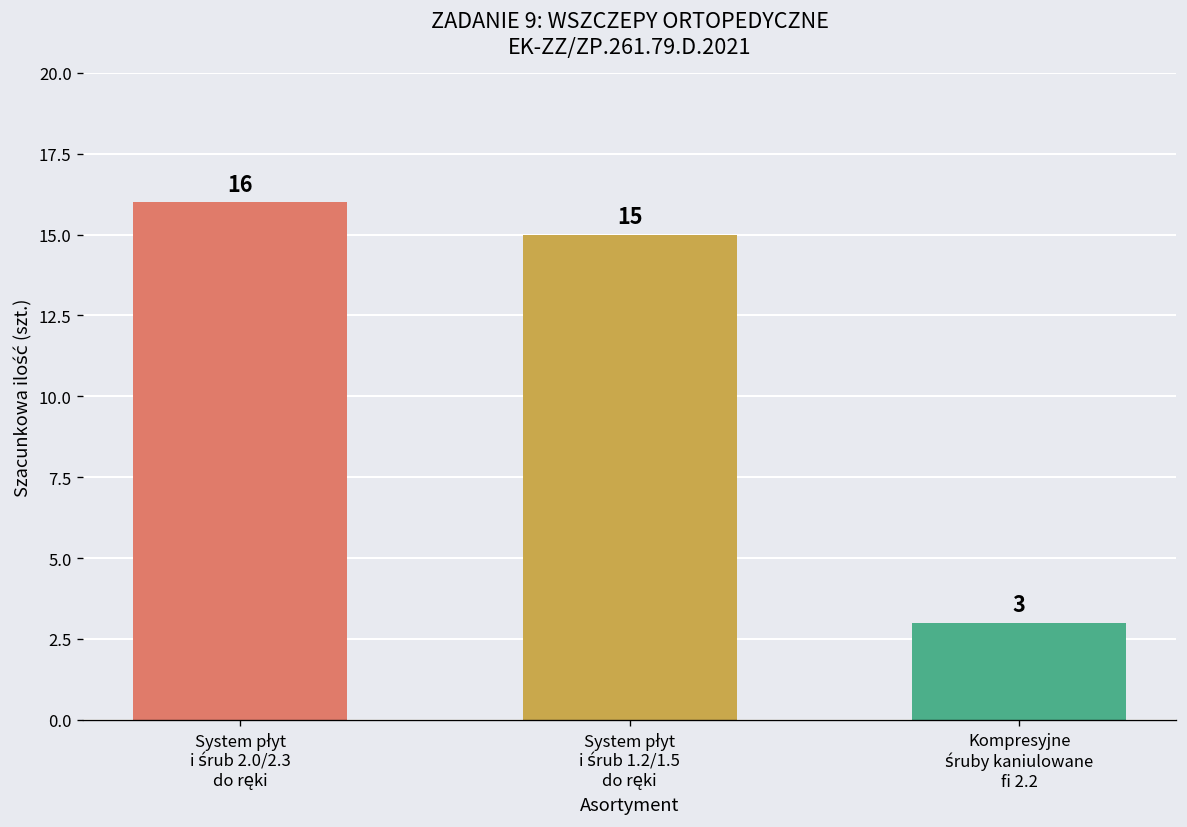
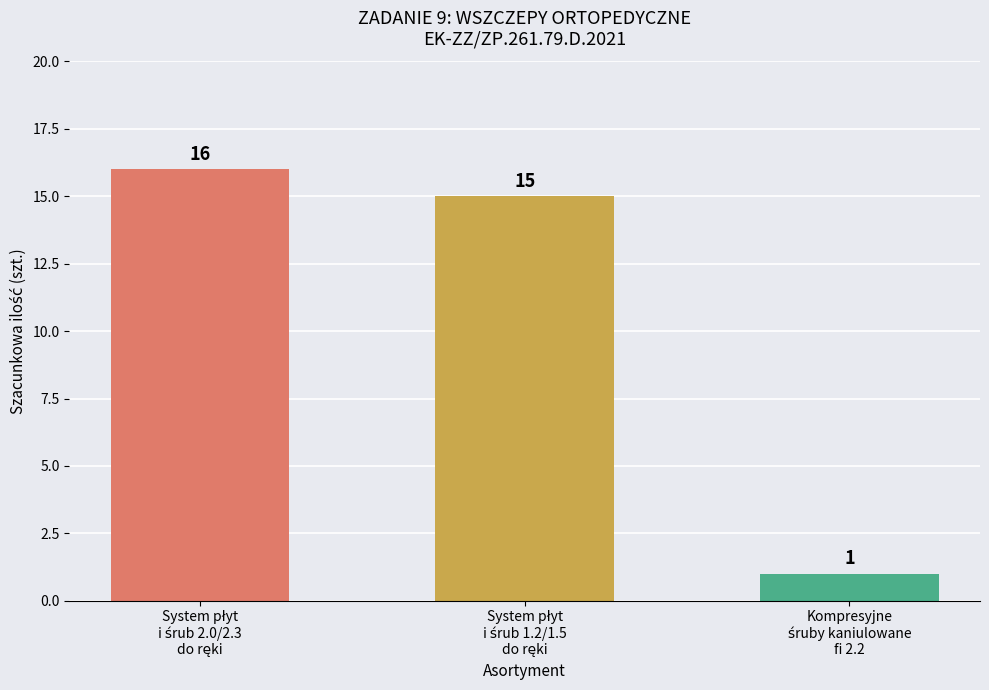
Kompresyjne śruby kaniulowane fi 2.2: 3 -> 1
